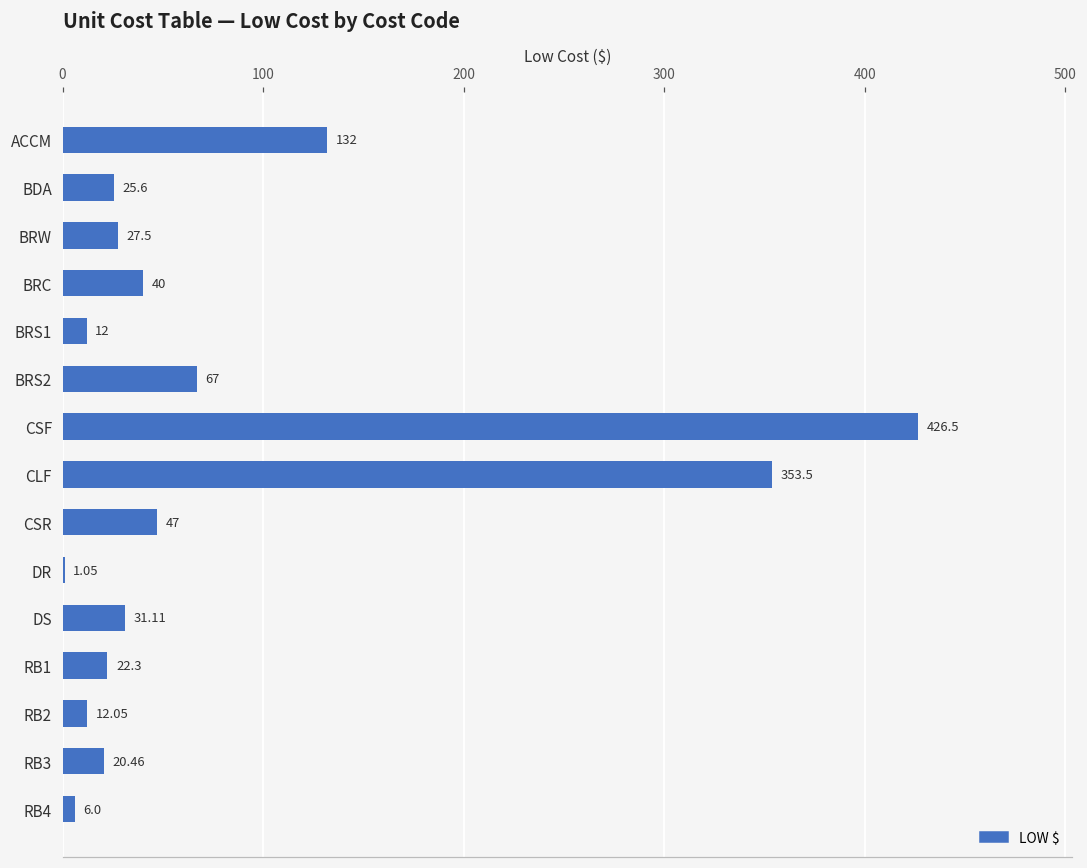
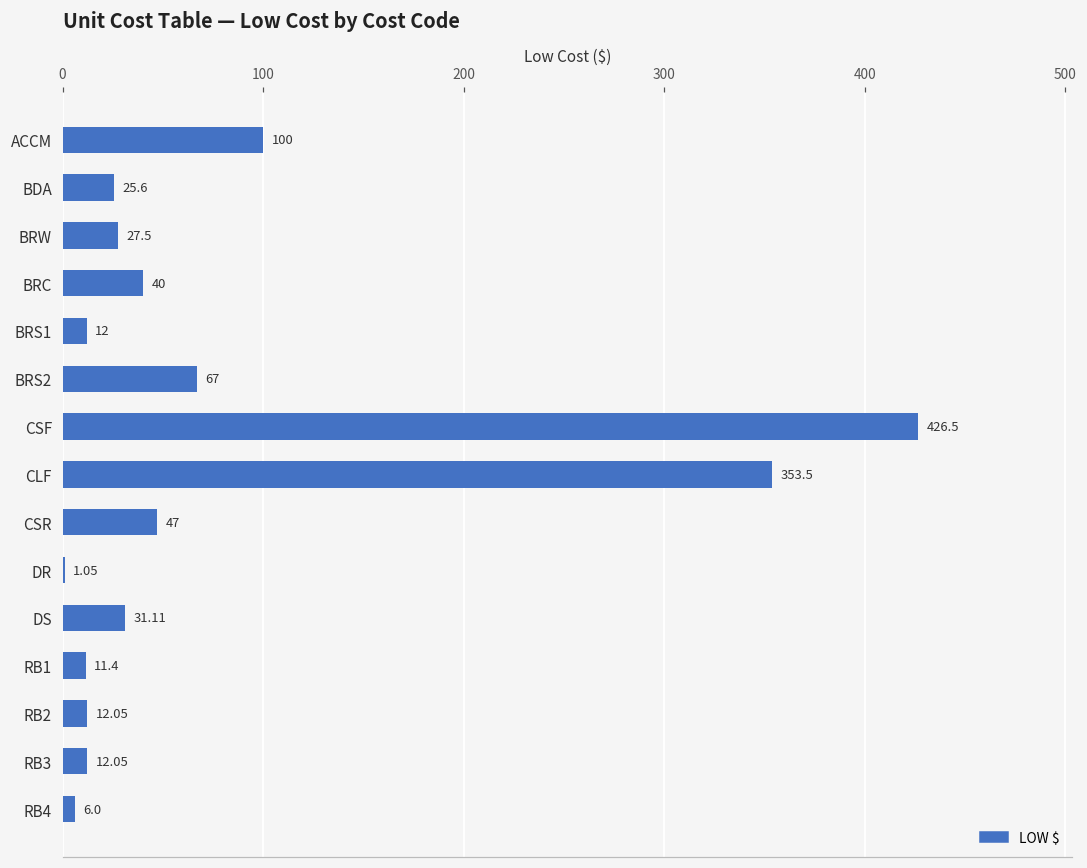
ACCM: 132 -> 100
RB1: 22.3 -> 11.4
RB3: 20.46 -> 12.05
